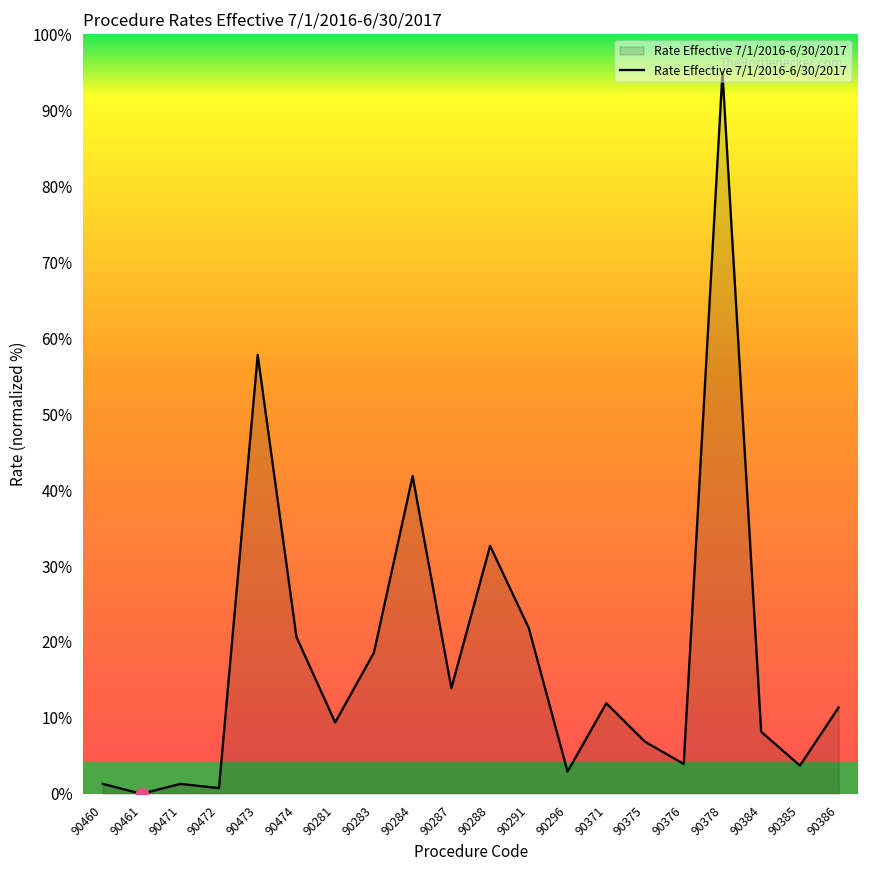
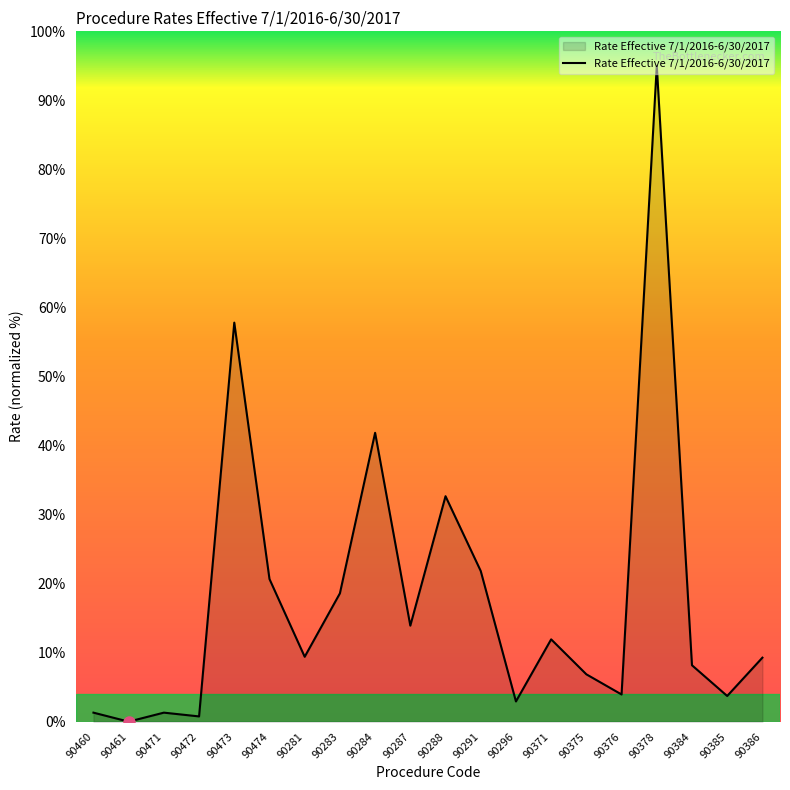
Rate Effective 7/1/2016-6/30/2017, 90386: 11% -> 9%
